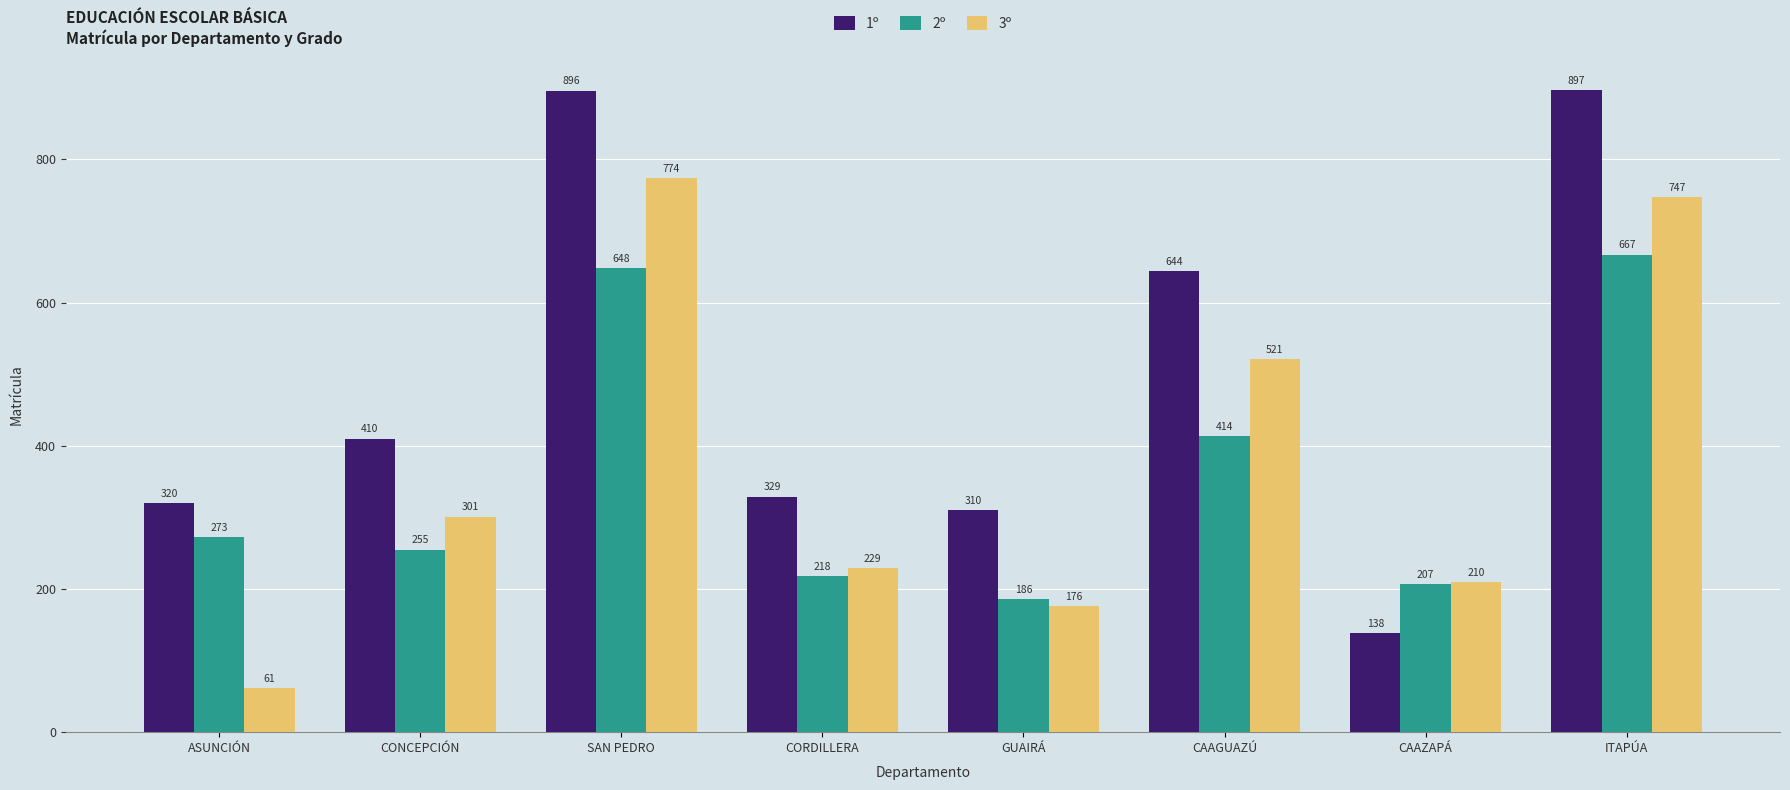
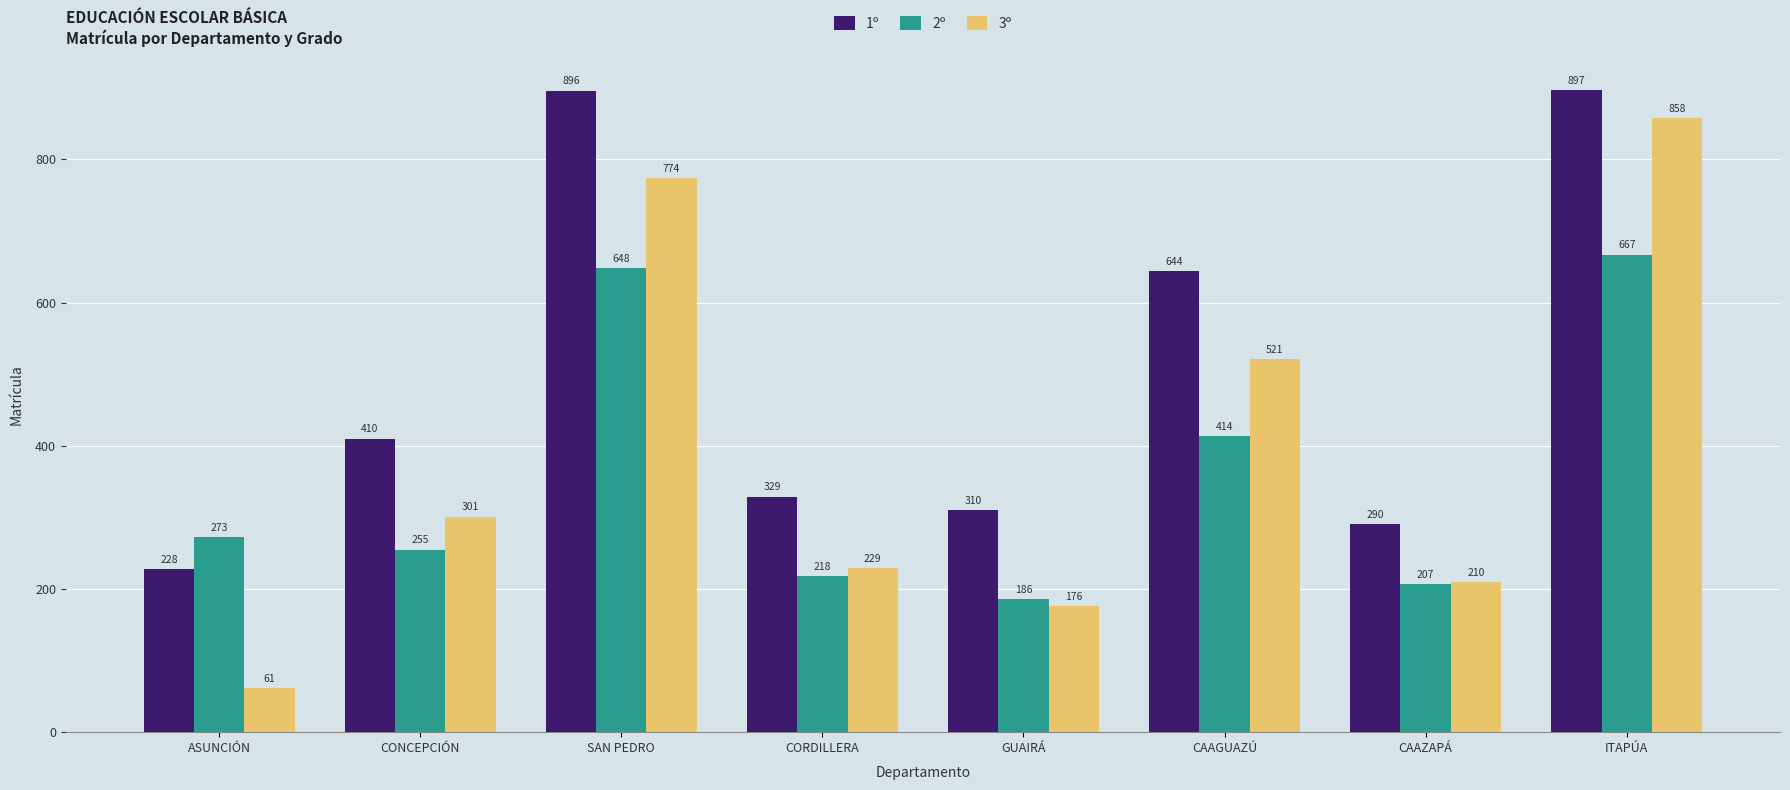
1º, ASUNCIÓN: 320 -> 228
1º, CAAZAPÁ: 138 -> 290
3º, ITAPÚA: 747 -> 858
